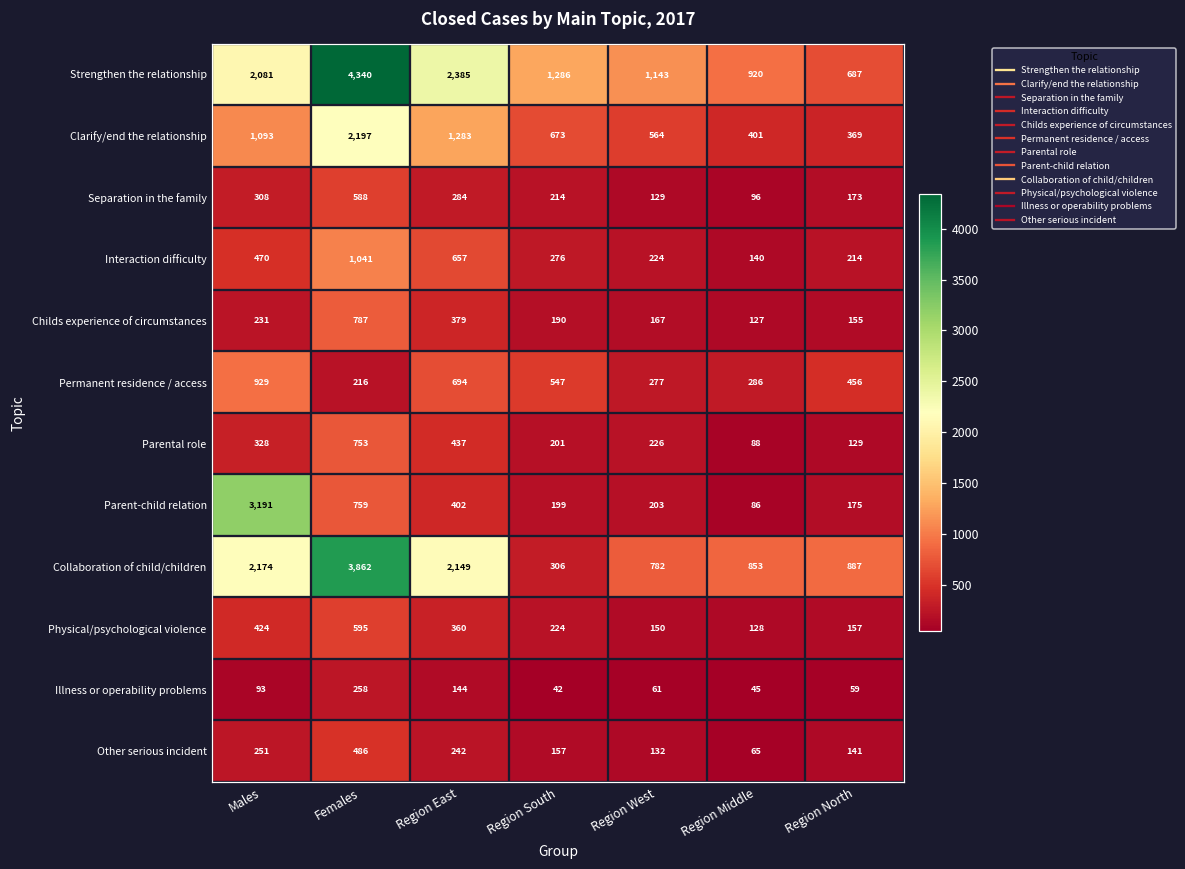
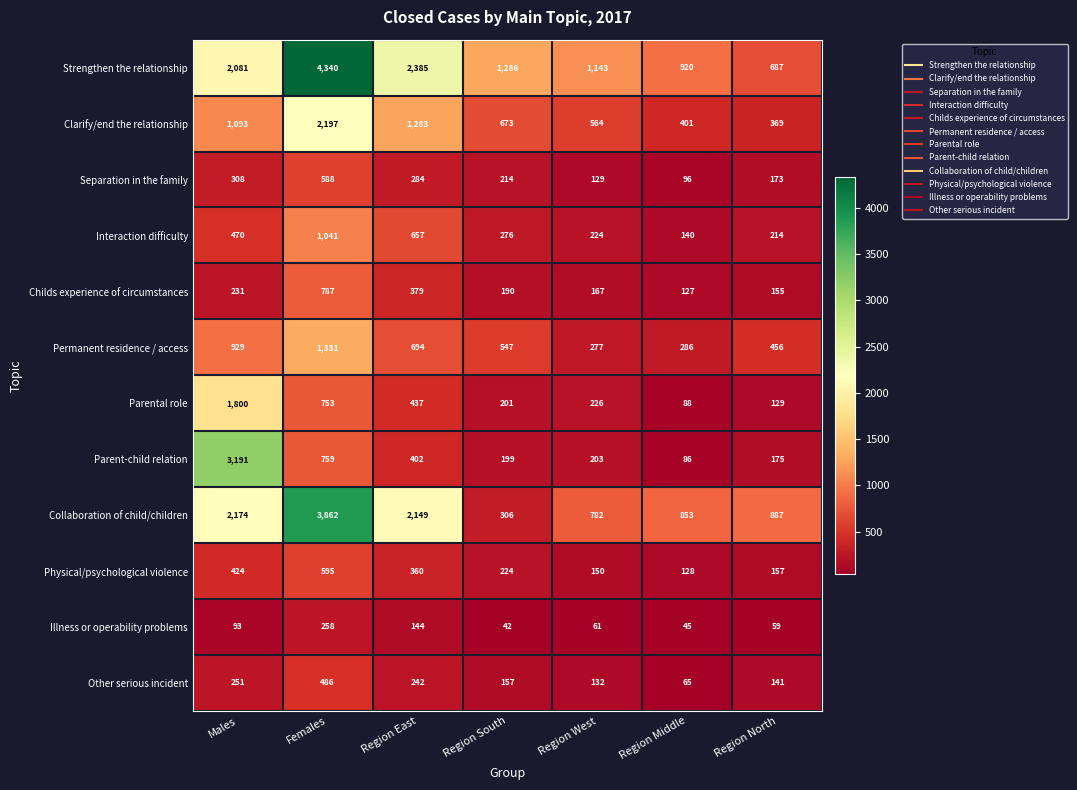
Permanent residence / access, Females: 216 -> 1,331
Parental role, Males: 328 -> 1,800
